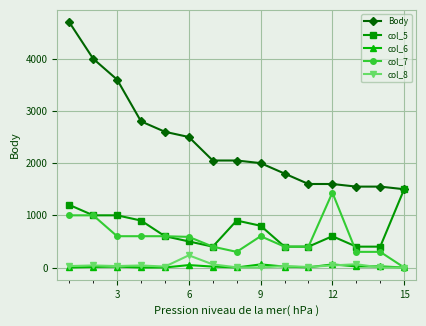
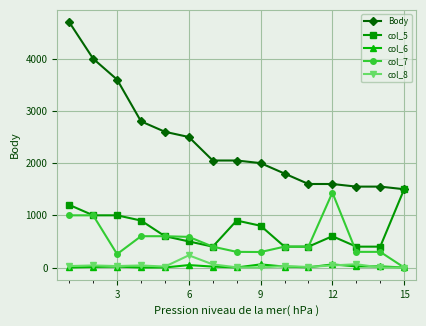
col_7, 3: 600 -> 300
col_7, 9: 600 -> 300
